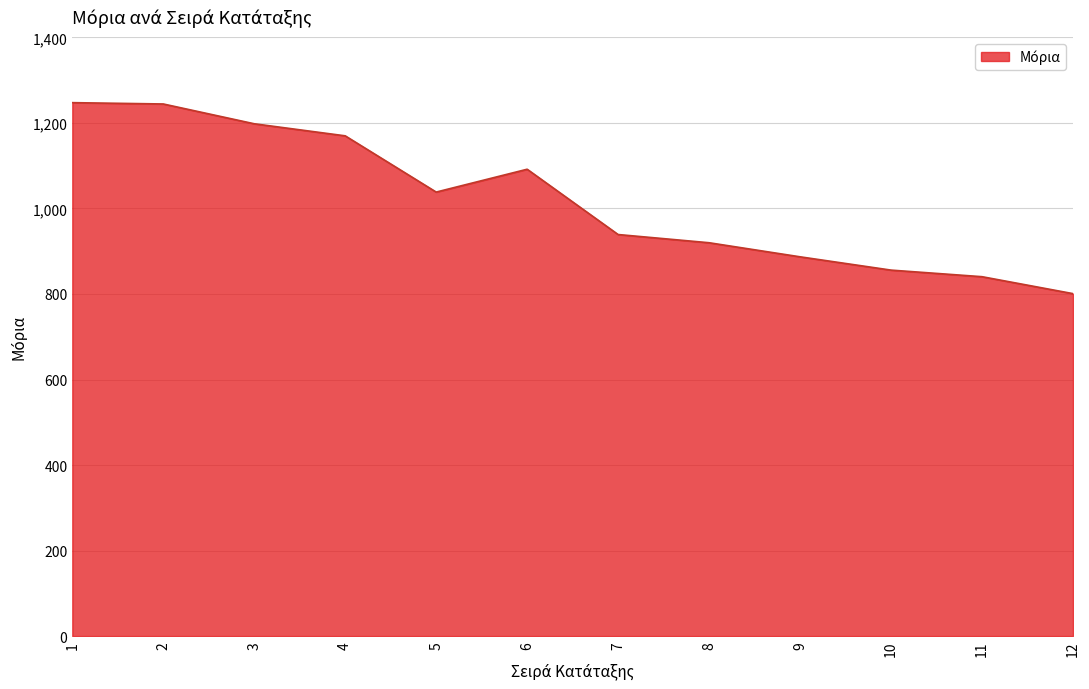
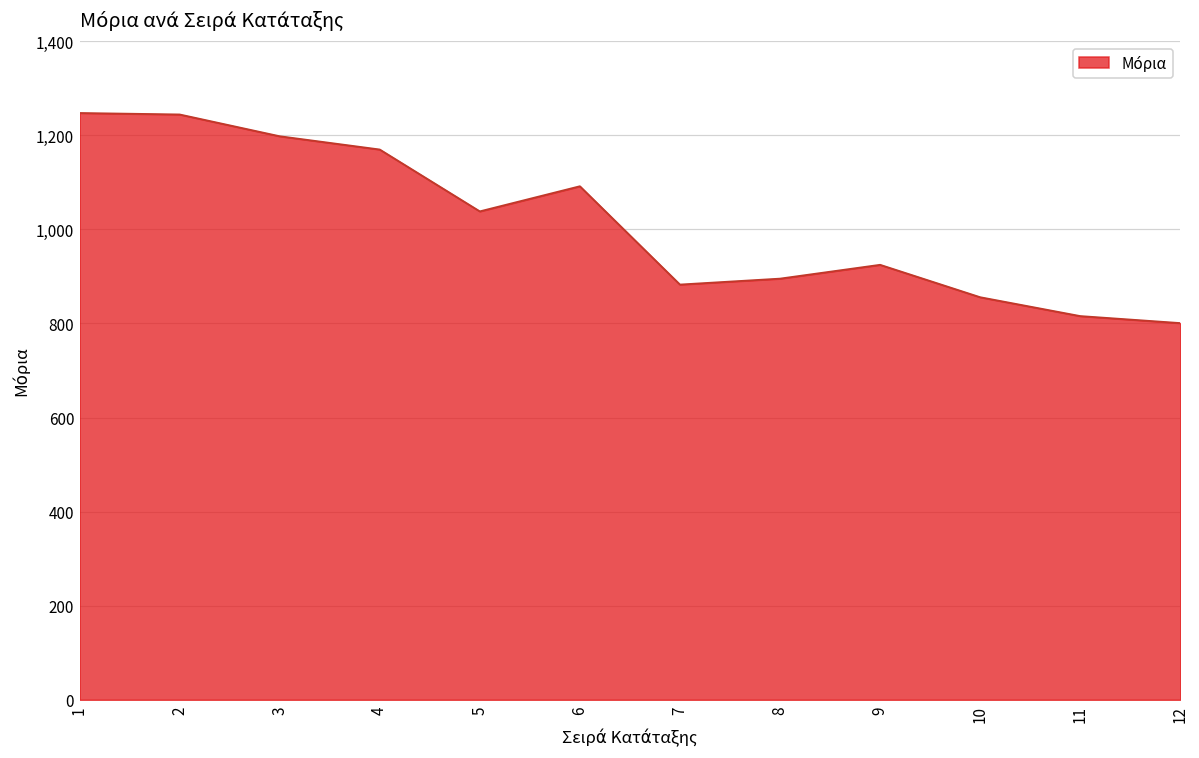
7: 940 -> 880
8: 920 -> 900
9: 890 -> 920
11: 840 -> 820
